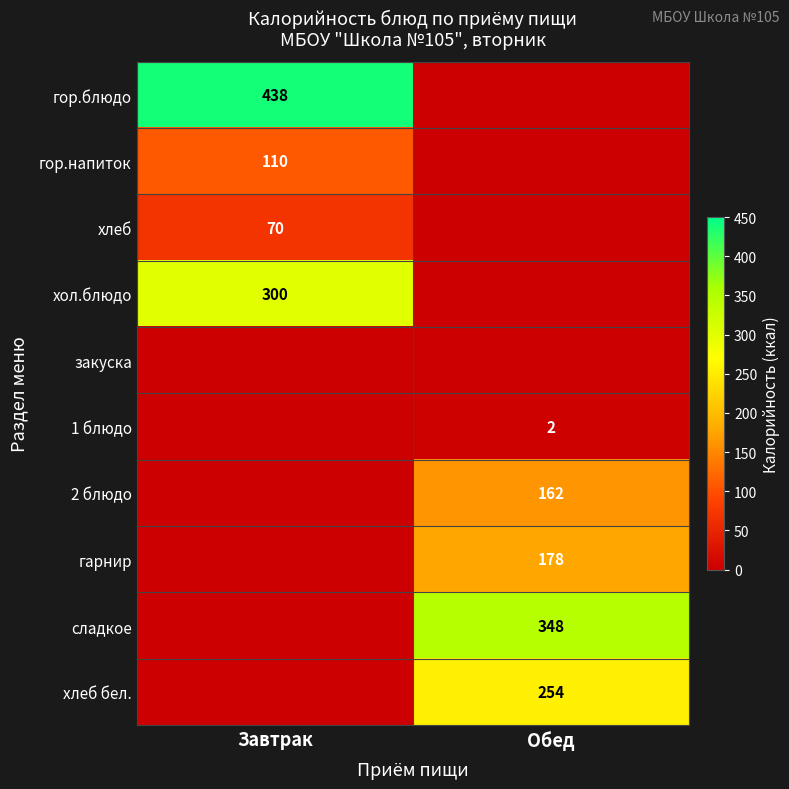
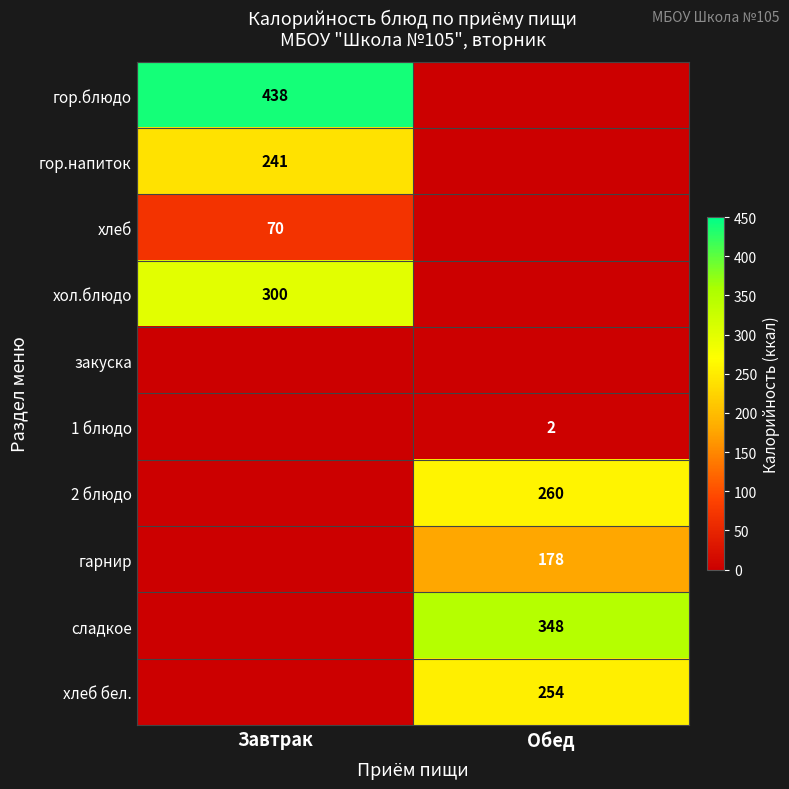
гор.напиток, Завтрак: 110 -> 241
2 блюдо, Обед: 162 -> 260
